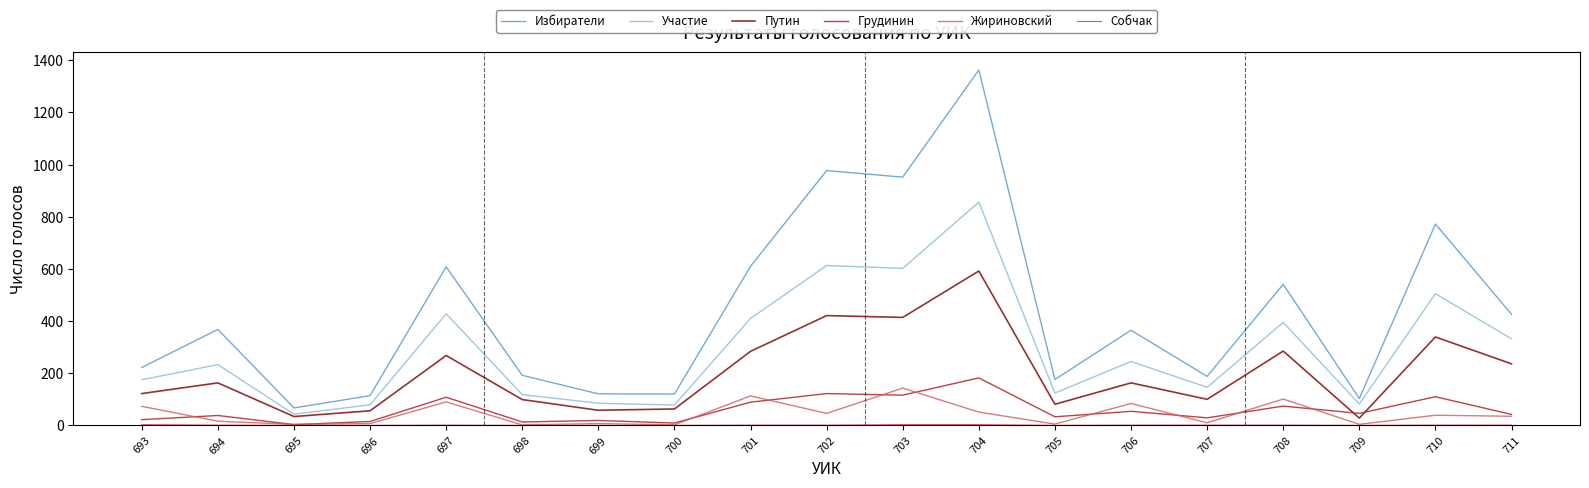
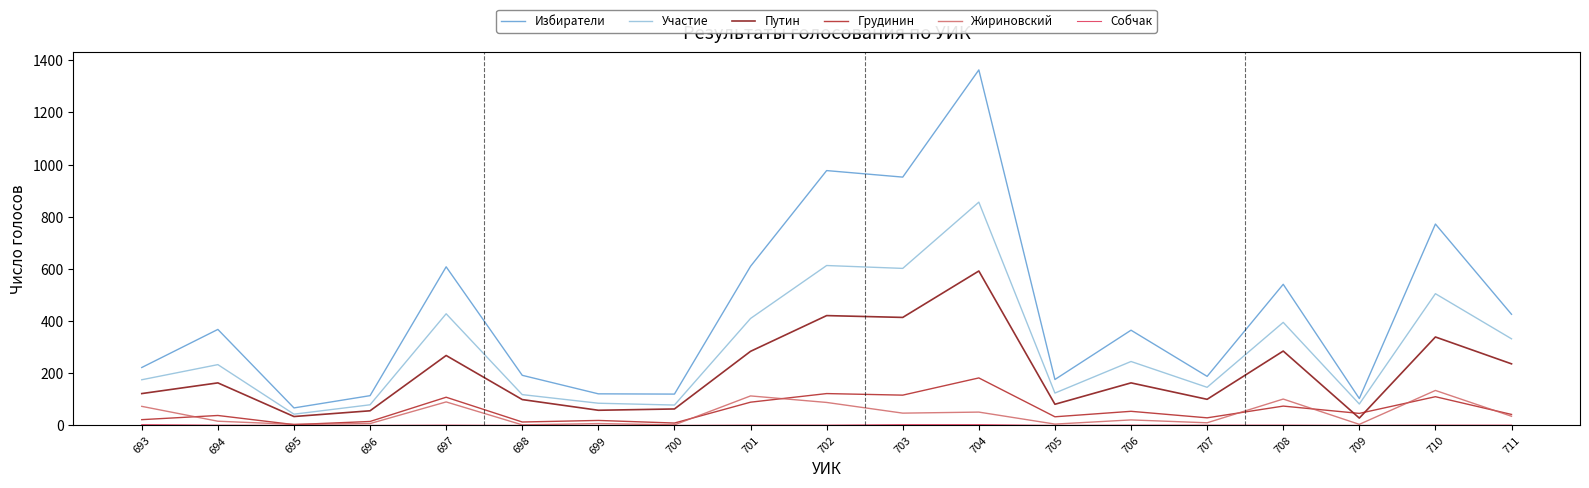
Жириновский, 702: 50 -> 90
Жириновский, 703: 140 -> 50
Жириновский, 706: 80 -> 20
Жириновский, 710: 40 -> 130
